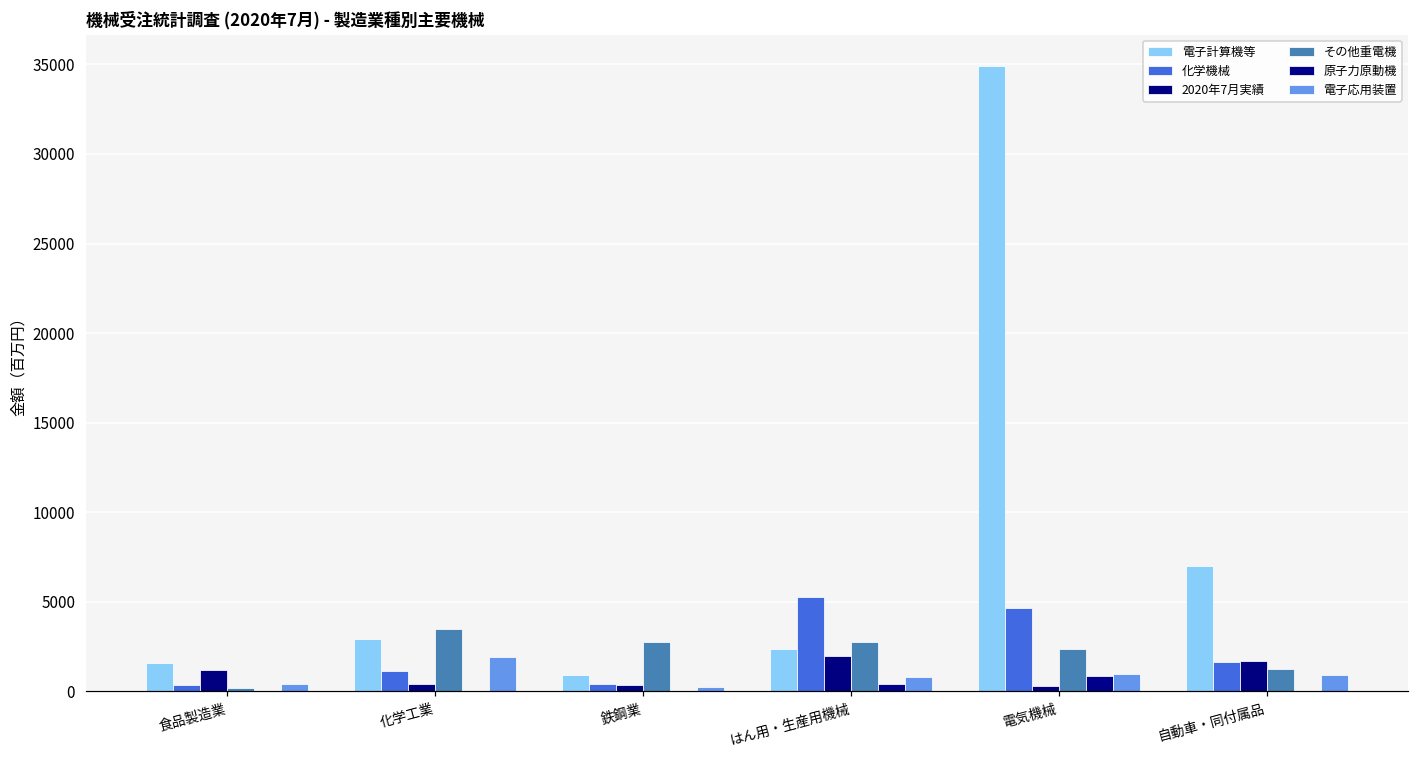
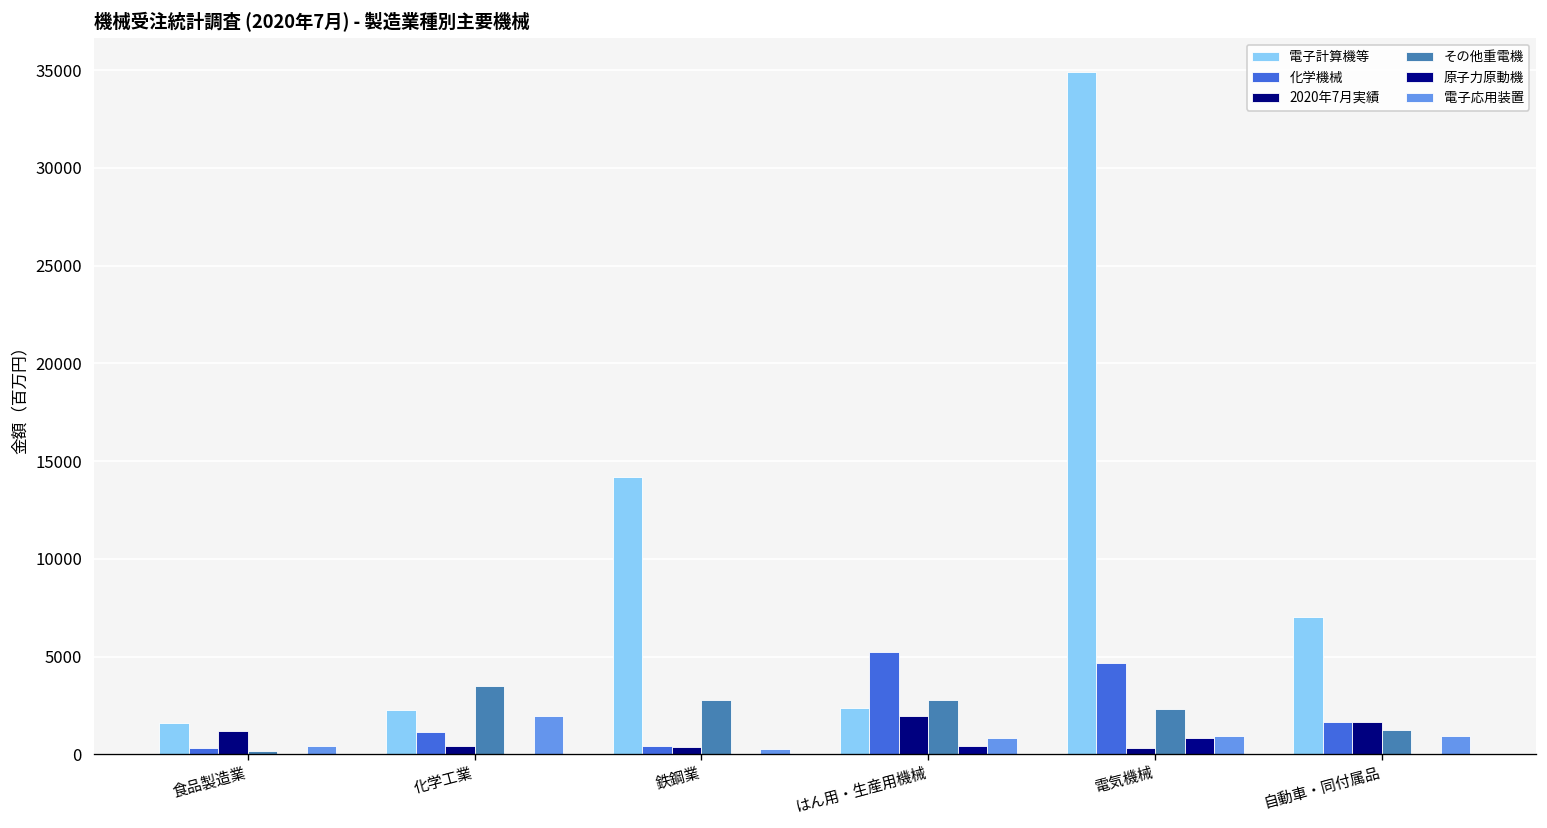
電子計算機等, 化学工業: 2900 -> 2200
電子計算機等, 鉄鋼業: 900 -> 14200
